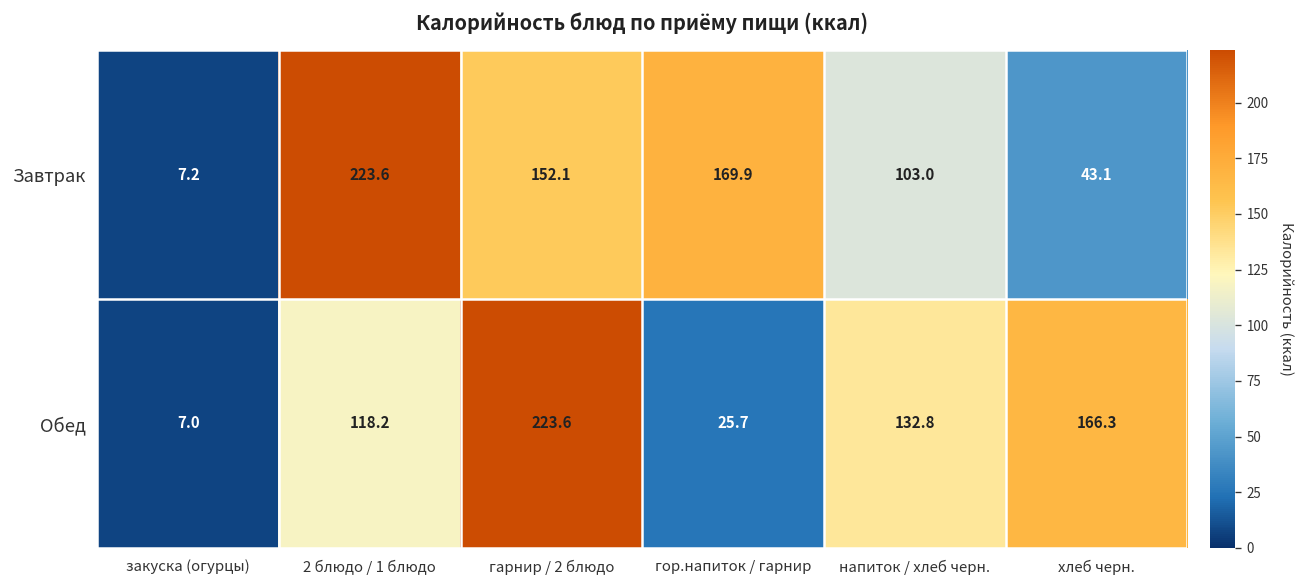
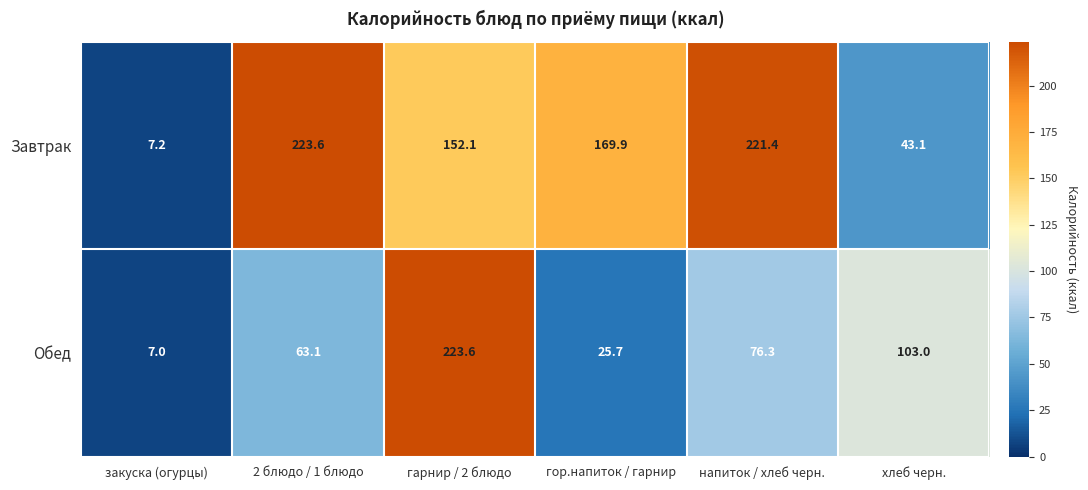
Завтрак, напиток / хлеб черн.: 103.0 -> 221.4
Обед, 2 блюдо / 1 блюдо: 118.2 -> 63.1
Обед, напиток / хлеб черн.: 132.8 -> 76.3
Обед, хлеб черн.: 166.3 -> 103.0
